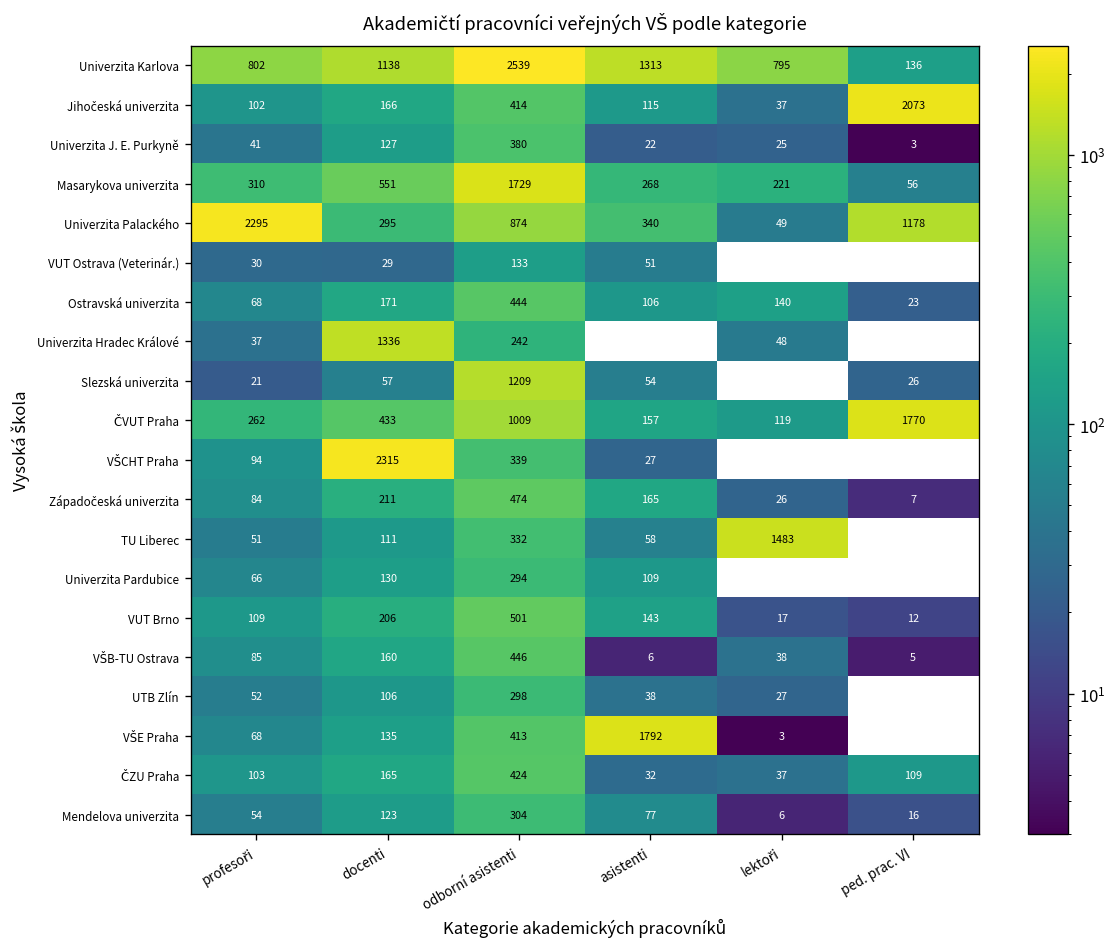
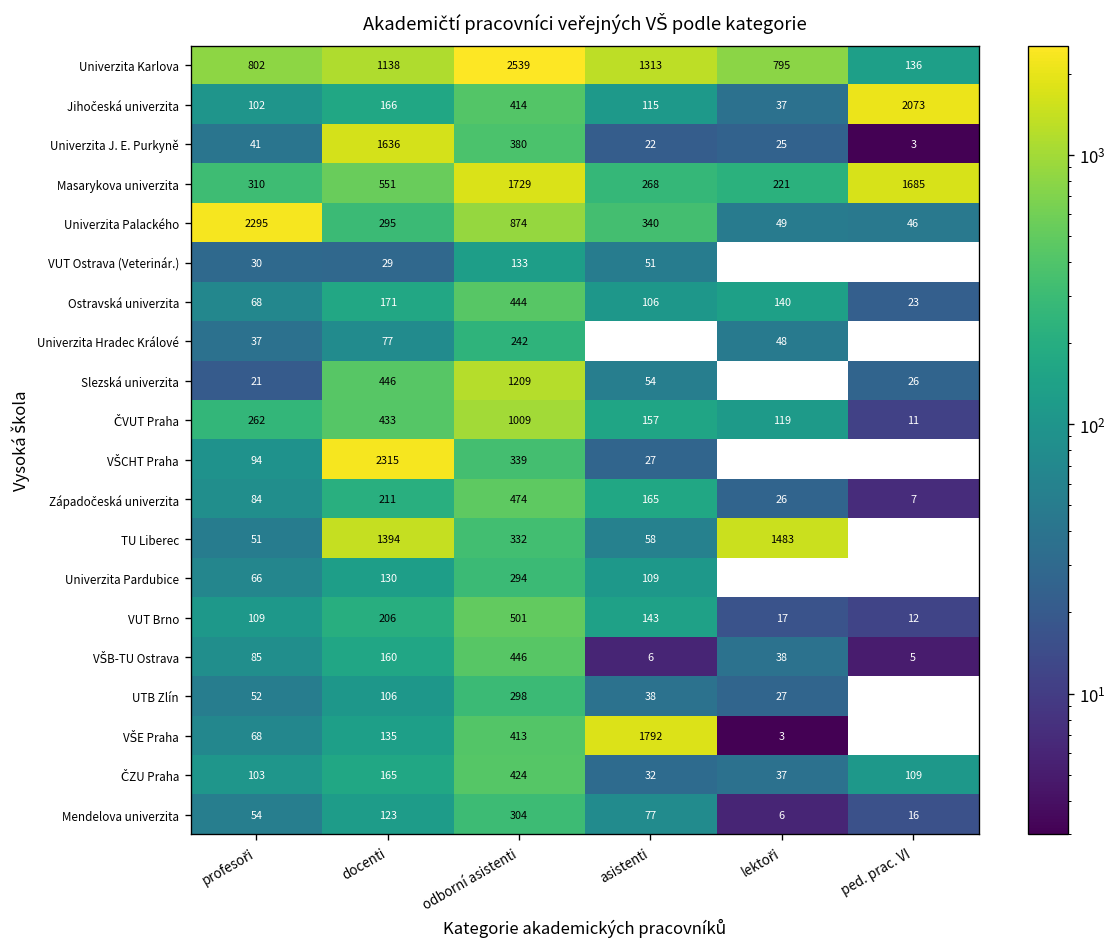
Univerzita J. E. Purkyně, docenti: 127 -> 1636
Masarykova univerzita, ped. prac. VI: 56 -> 1685
Univerzita Palackého, ped. prac. VI: 1178 -> 46
Univerzita Hradec Králové, docenti: 1336 -> 77
Slezská univerzita, docenti: 57 -> 446
ČVUT Praha, ped. prac. VI: 1770 -> 11
TU Liberec, docenti: 111 -> 1394
